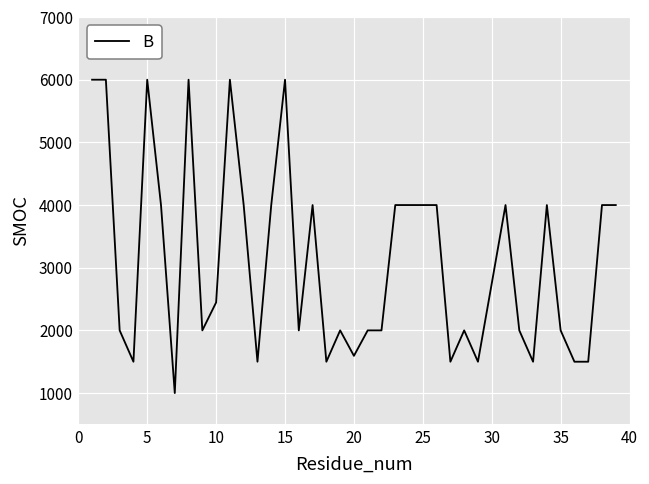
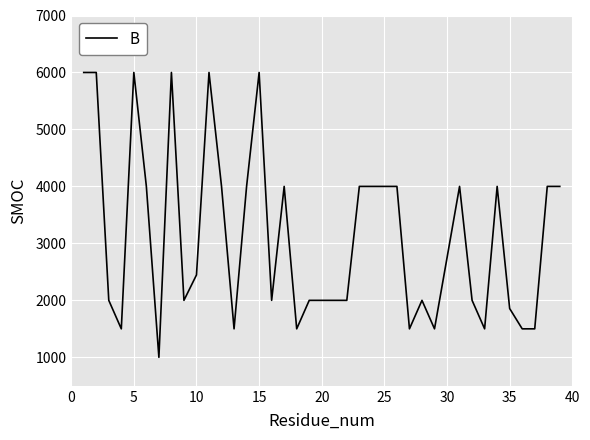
20: 1600 -> 2000
35: 2000 -> 1900
